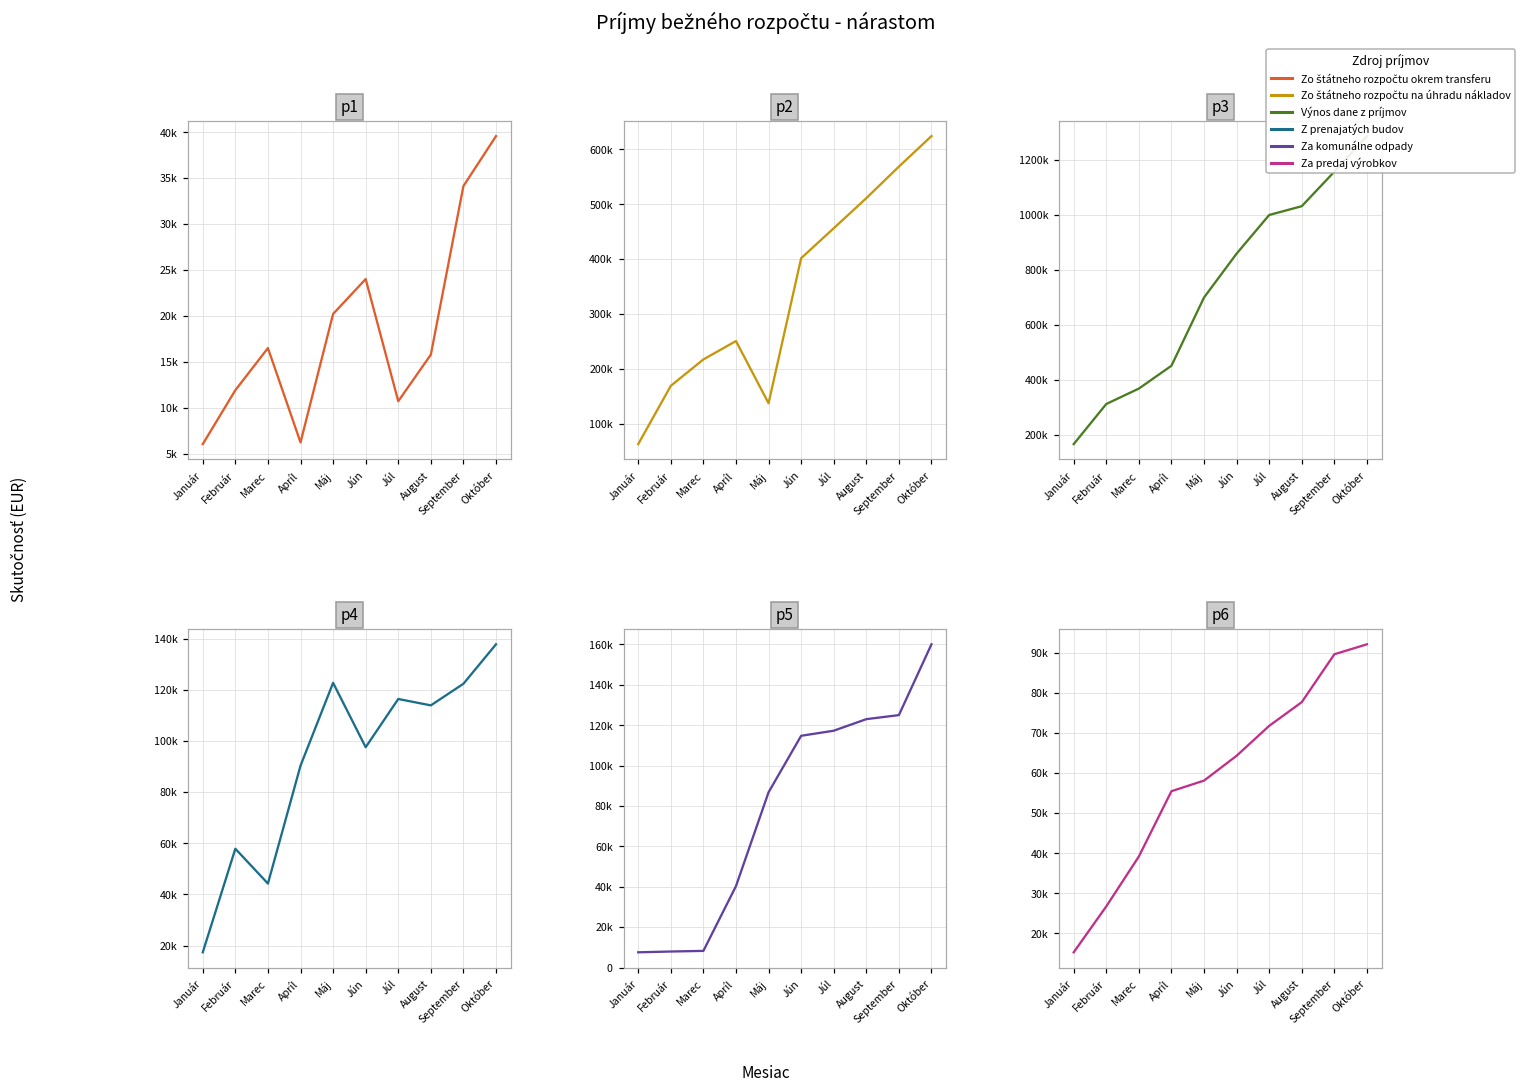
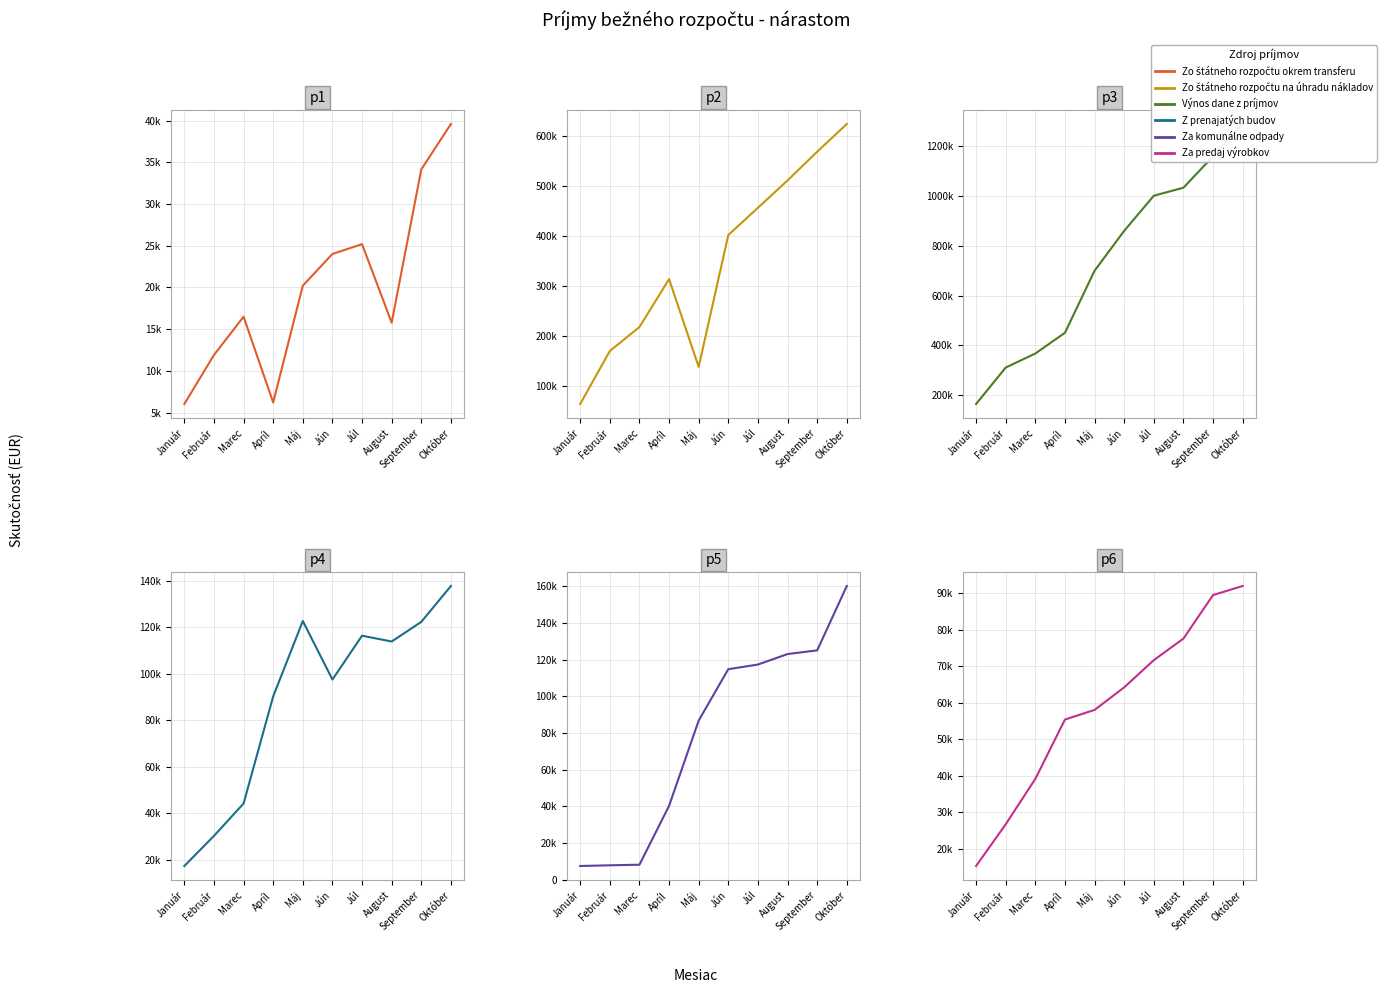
p1, Júl: 11000 -> 25000
p2, Apríl: 250000 -> 310000
p4, Február: 58000 -> 30000
